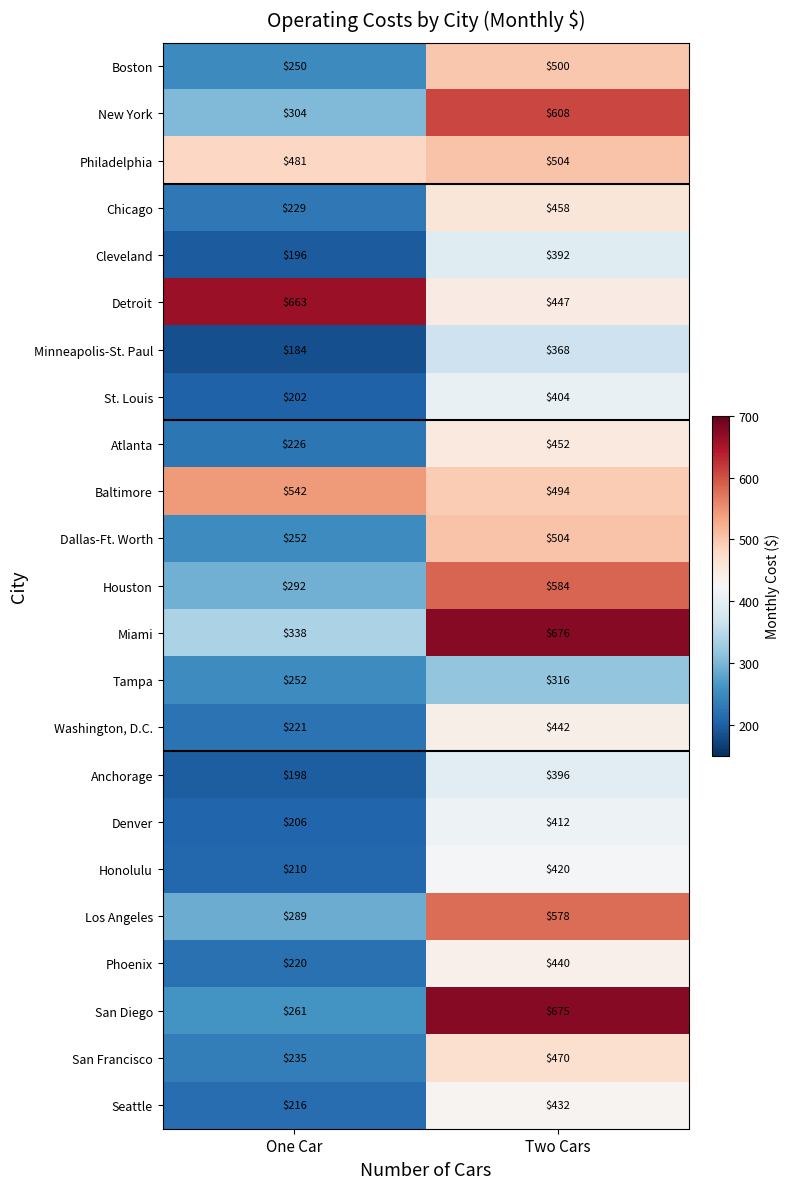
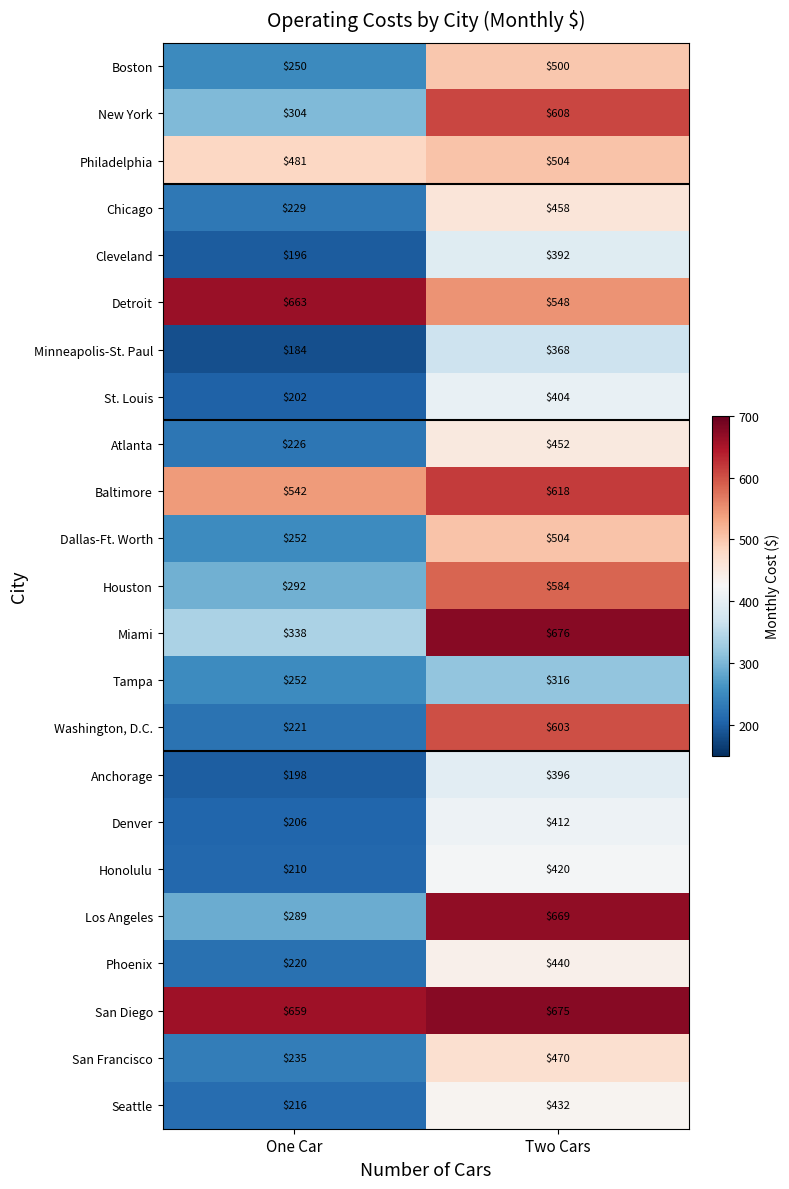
Detroit, Two Cars: $447 -> $548
Baltimore, Two Cars: $494 -> $618
Washington, D.C., Two Cars: $442 -> $603
Los Angeles, Two Cars: $578 -> $669
San Diego, One Car: $261 -> $659
